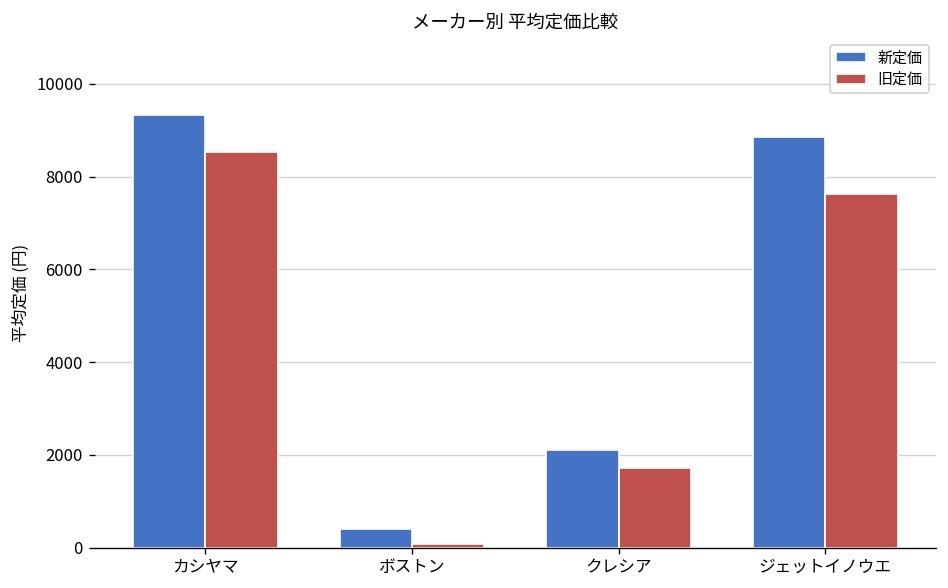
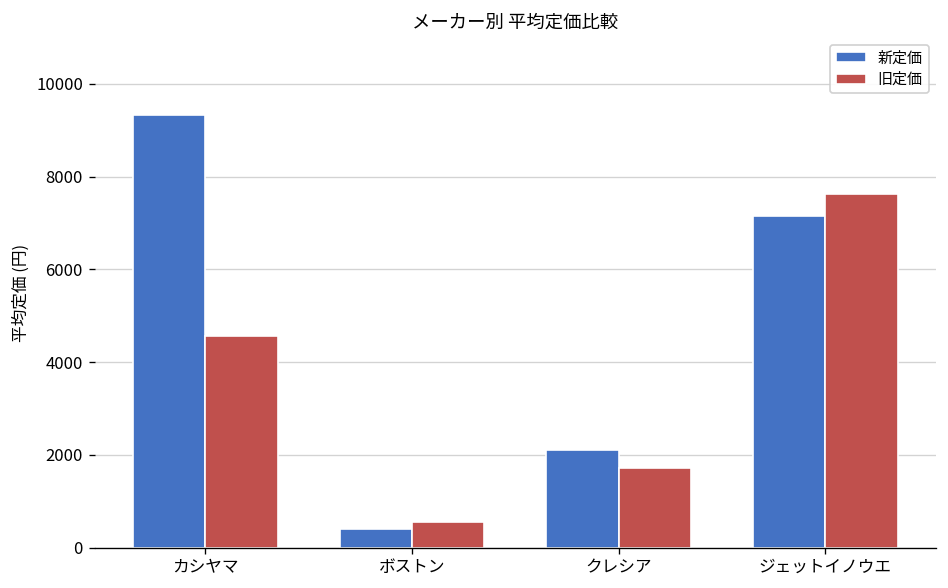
旧定価, カシヤマ: 8500 -> 4600
旧定価, ボストン: 100 -> 600
新定価, ジェットイノウエ: 8900 -> 7100
